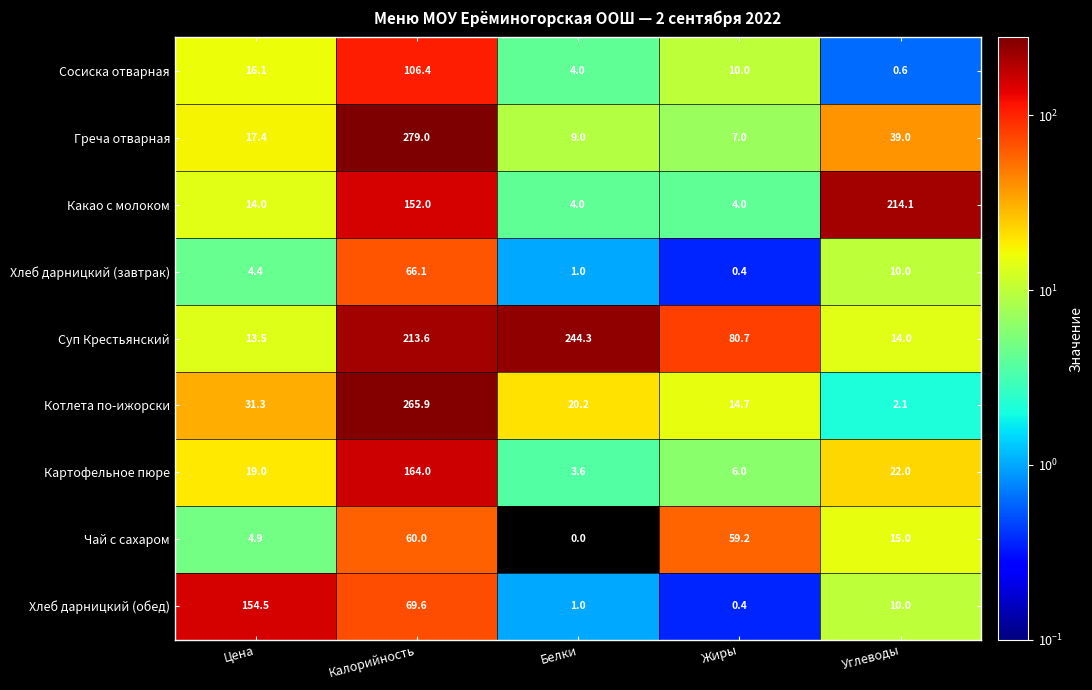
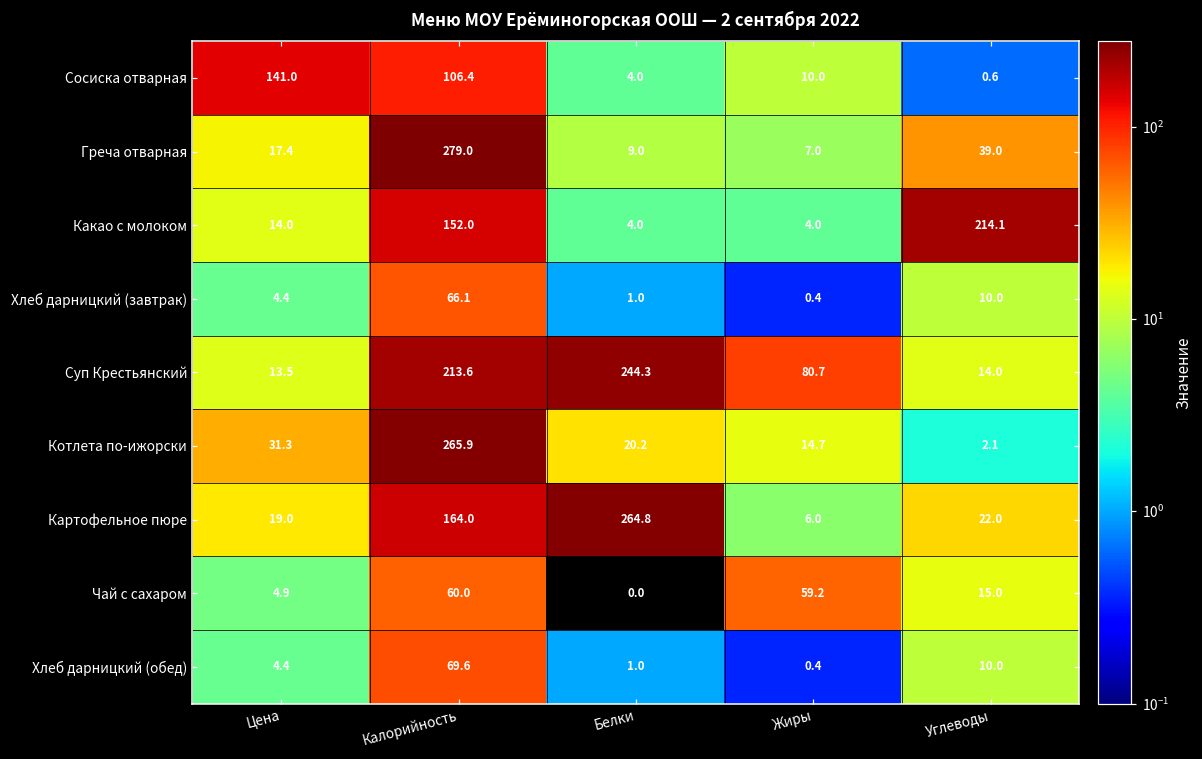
Сосиска отварная, Цена: 16.1 -> 141.0
Картофельное пюре, Белки: 3.6 -> 264.8
Хлеб дарницкий (обед), Цена: 154.5 -> 4.4
